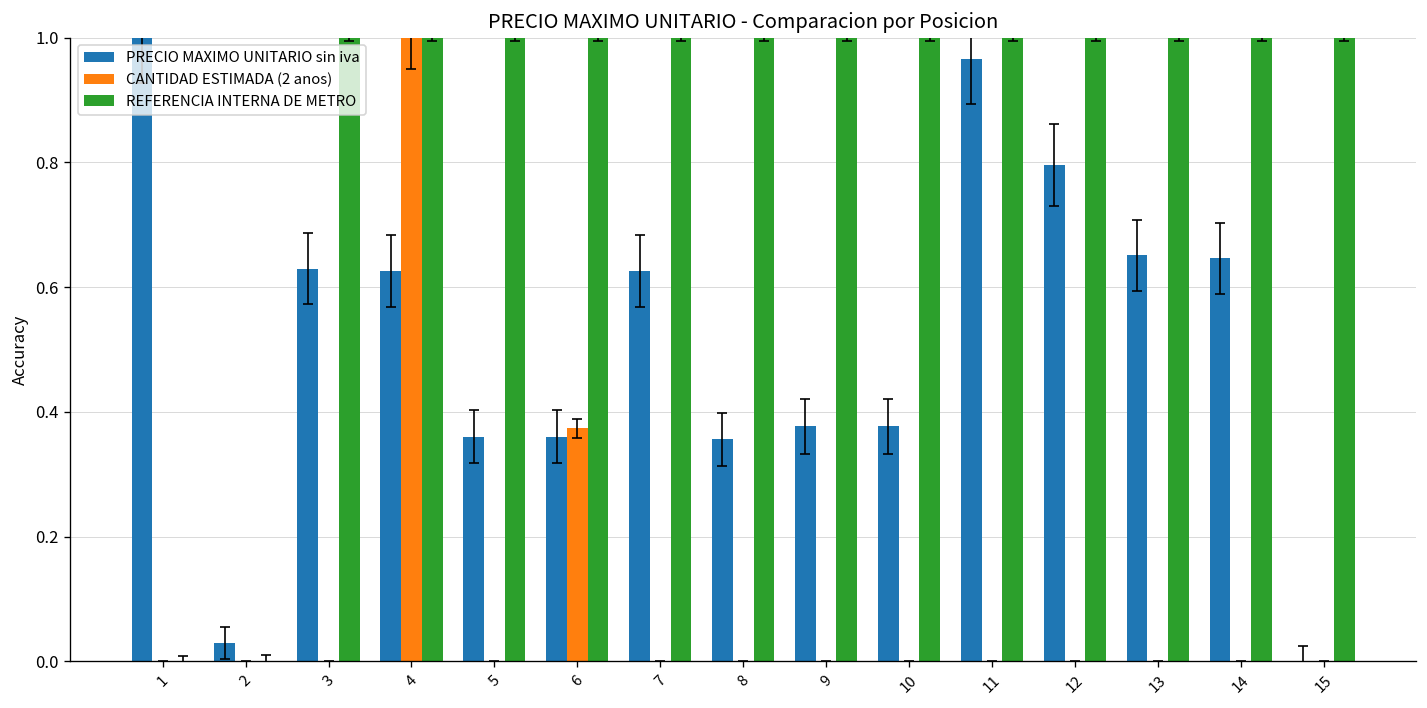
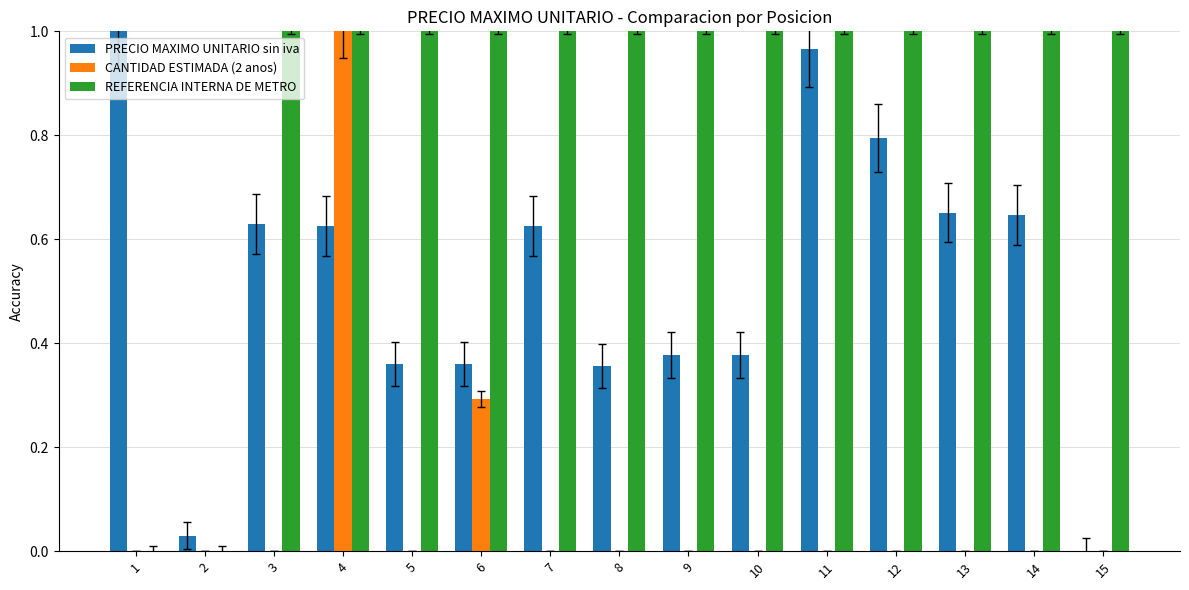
CANTIDAD ESTIMADA (2 anos), 6: 0.37 -> 0.29
